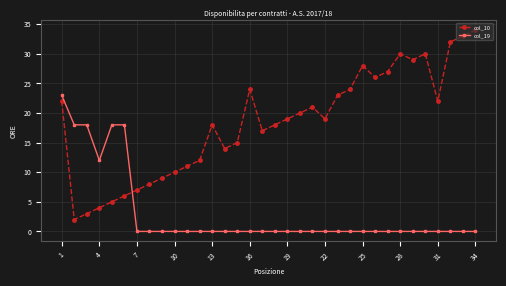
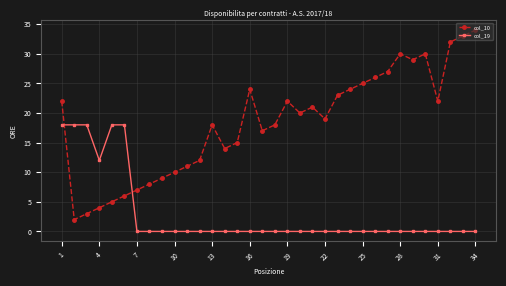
col_19, 1: 23 -> 18
col_10, 19: 19 -> 22
col_10, 25: 28 -> 25
